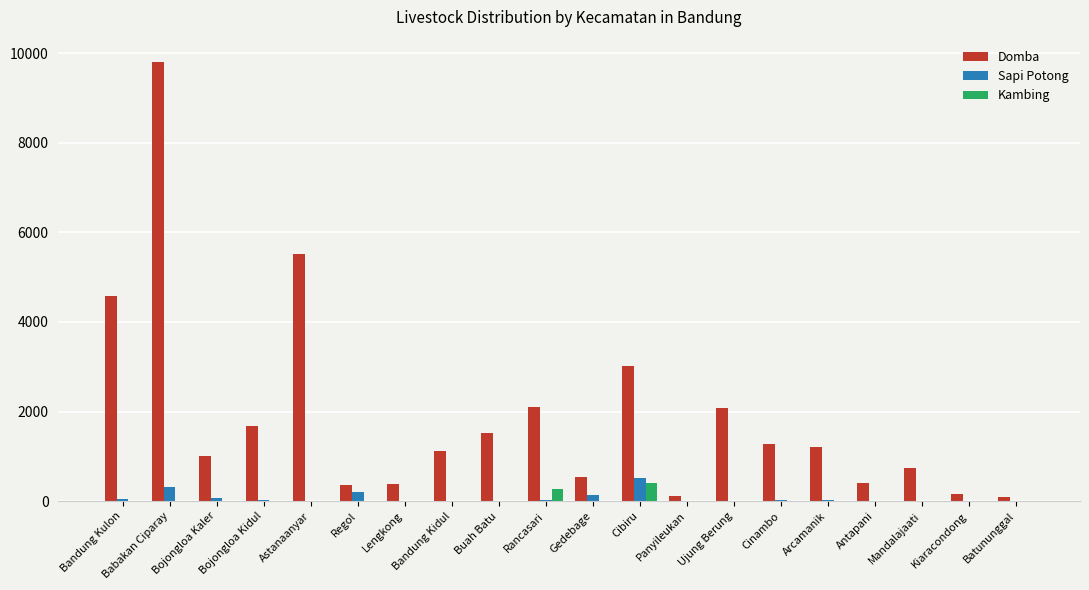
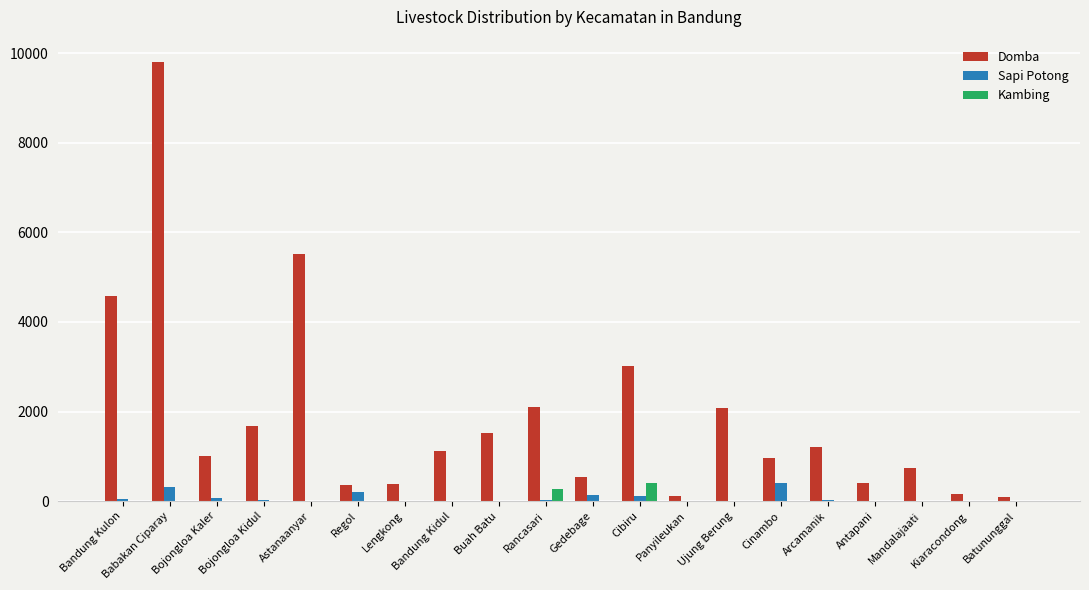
Sapi Potong, Cibiru: 500 -> 100
Domba, Cinambo: 1300 -> 1000
Sapi Potong, Cinambo: 0 -> 400
